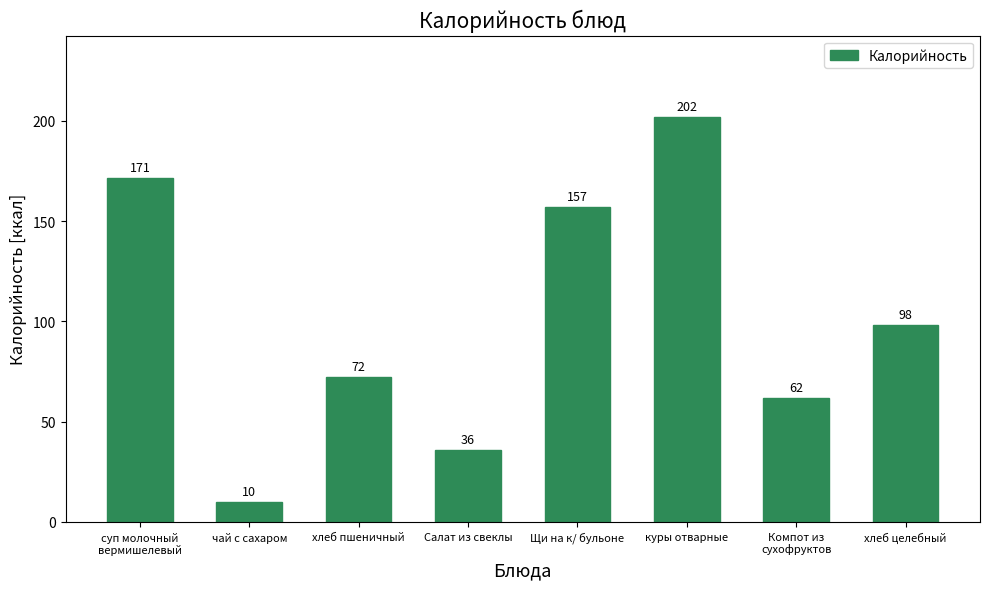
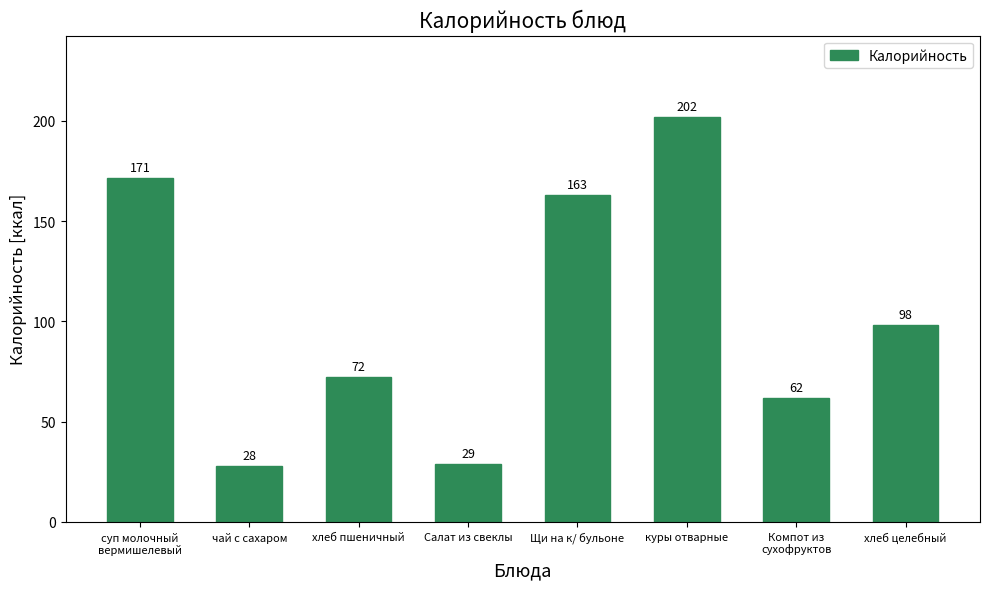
чай с сахаром: 10 -> 28
Салат из свеклы: 36 -> 29
Щи на к/ бульоне: 157 -> 163
